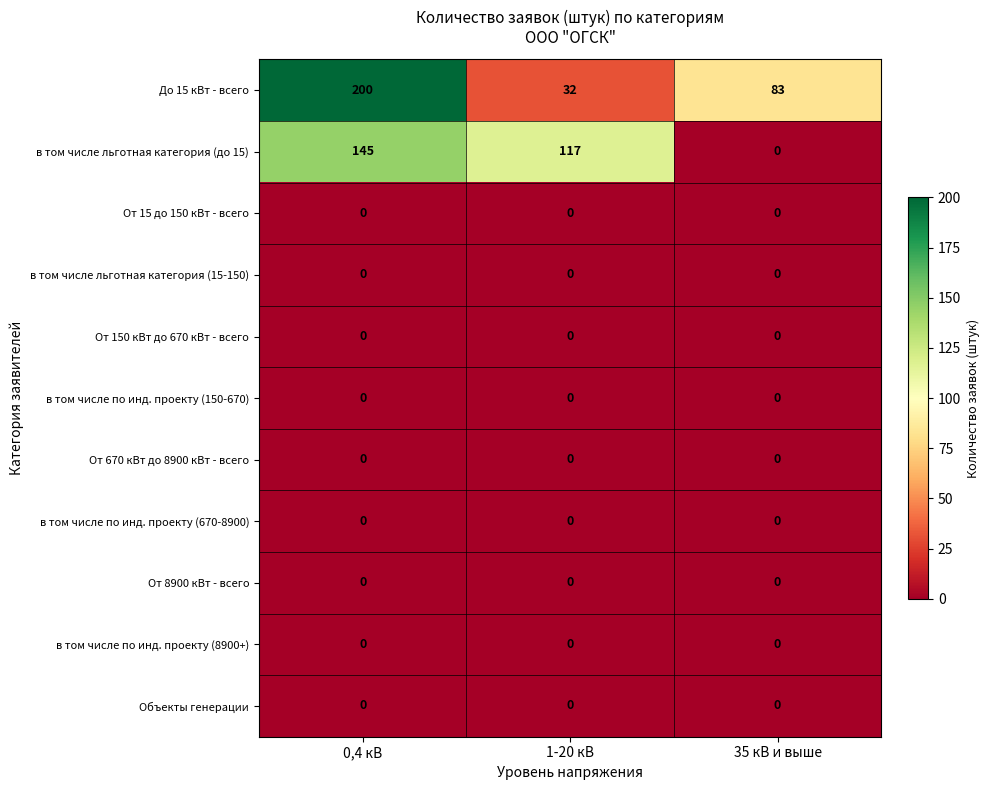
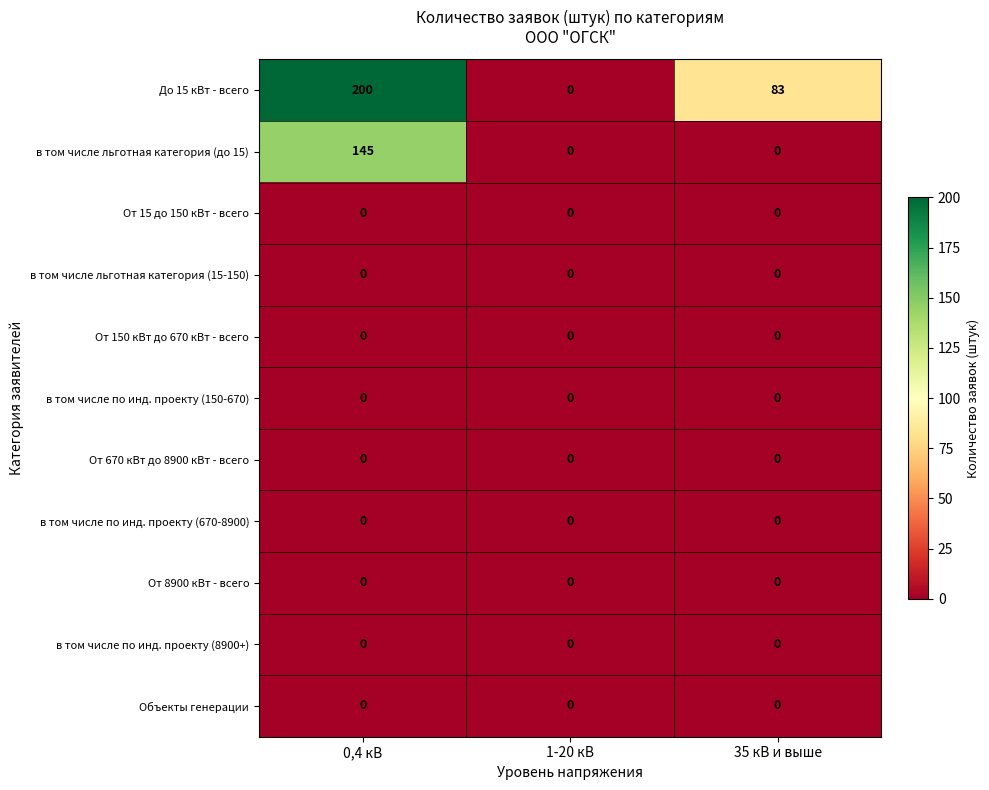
До 15 кВт - всего, 1-20 кВ: 32 -> 0
в том числе льготная категория (до 15), 1-20 кВ: 117 -> 0
